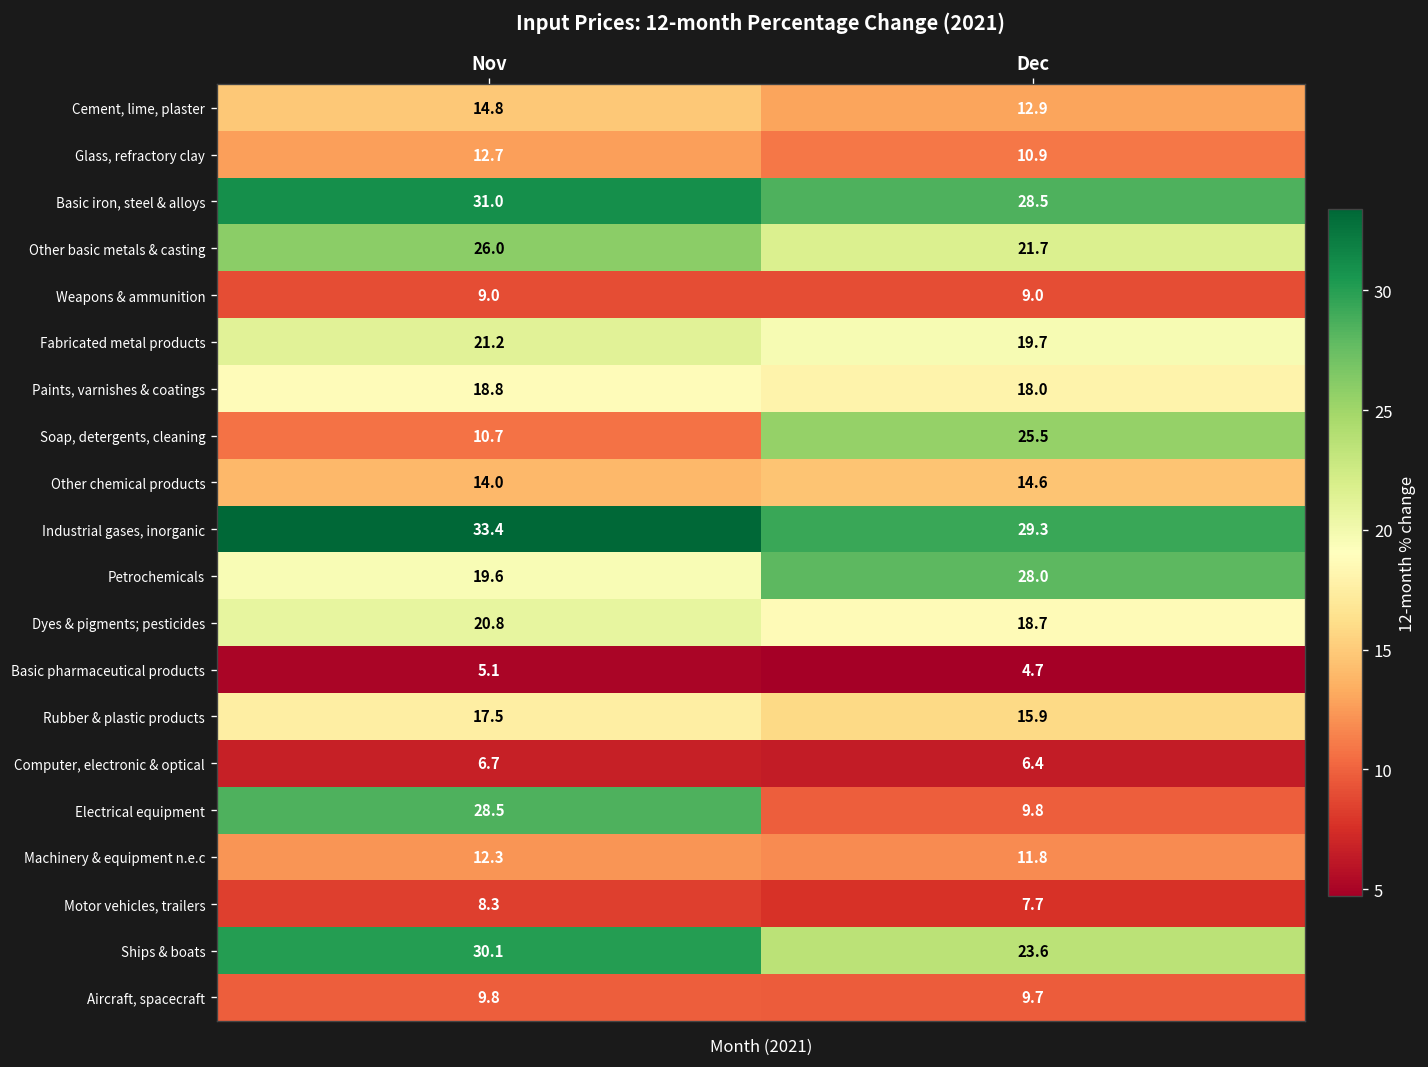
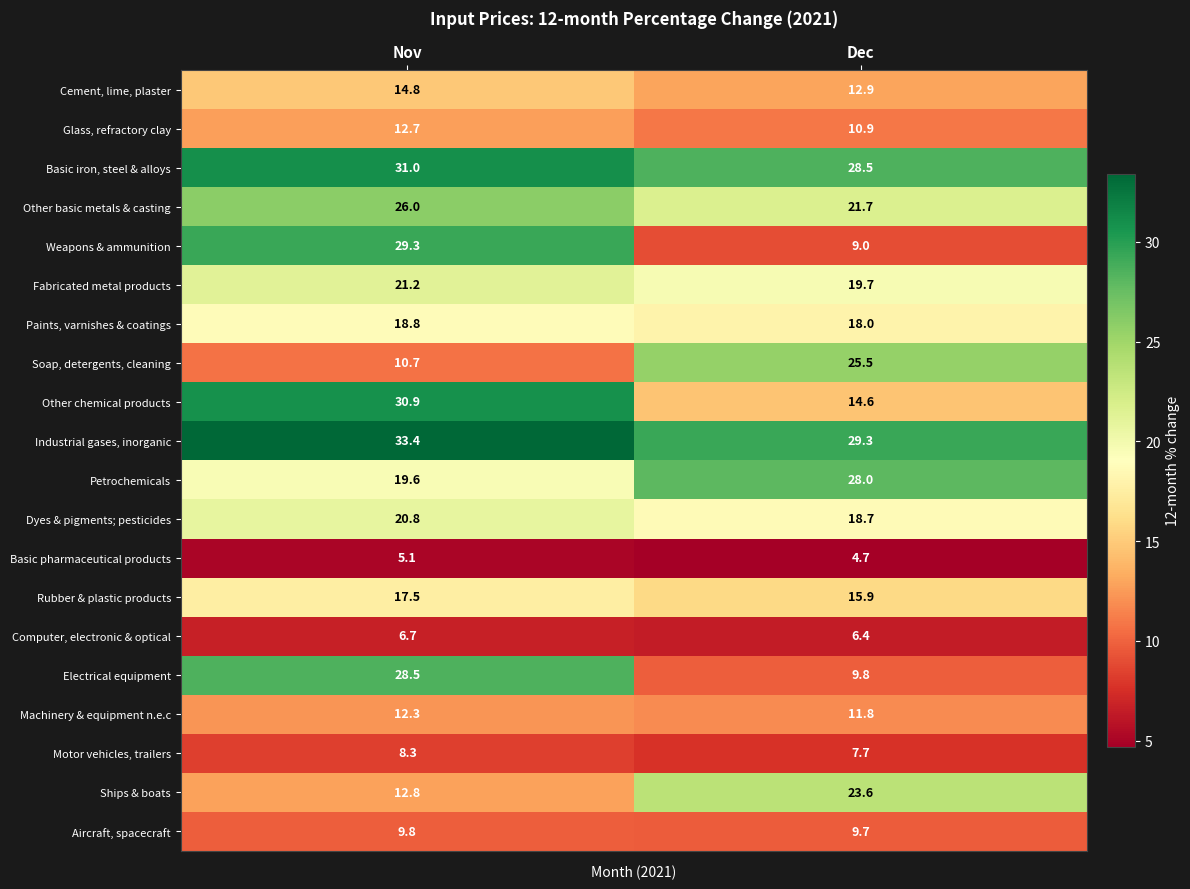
Weapons & ammunition, Nov: 9.0 -> 29.3
Other chemical products, Nov: 14.0 -> 30.9
Ships & boats, Nov: 30.1 -> 12.8
